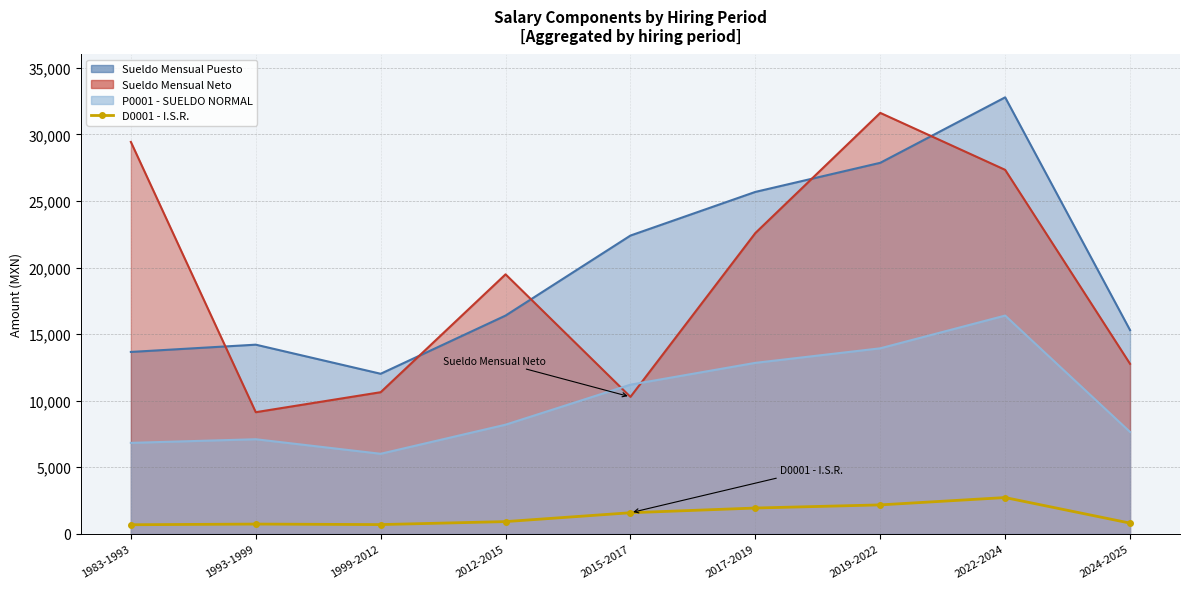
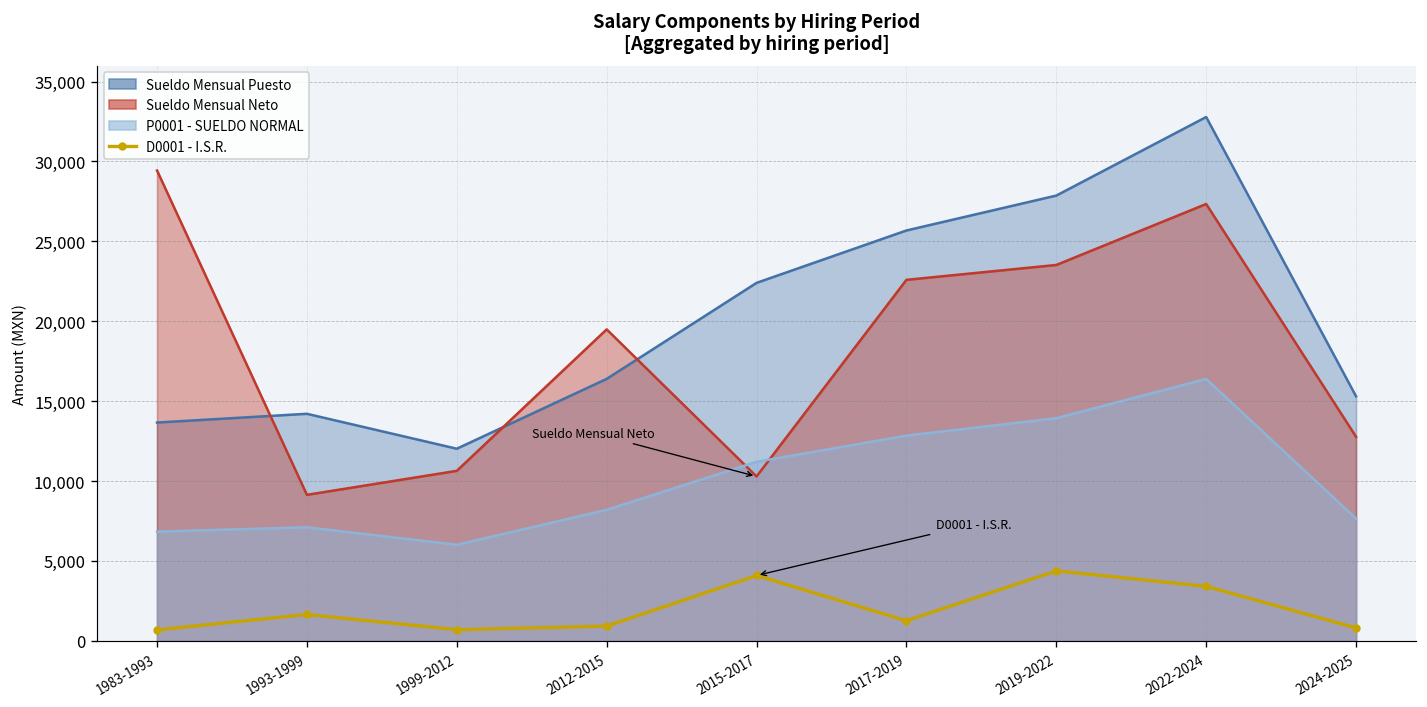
D0001 - I.S.R., 1993-1999: 700 -> 1,600
D0001 - I.S.R., 2015-2017: 1,600 -> 4,100
D0001 - I.S.R., 2017-2019: 1,900 -> 1,300
Sueldo Mensual Neto, 2019-2022: 31,600 -> 23,500
D0001 - I.S.R., 2019-2022: 2,200 -> 4,400
D0001 - I.S.R., 2022-2024: 2,700 -> 3,400
